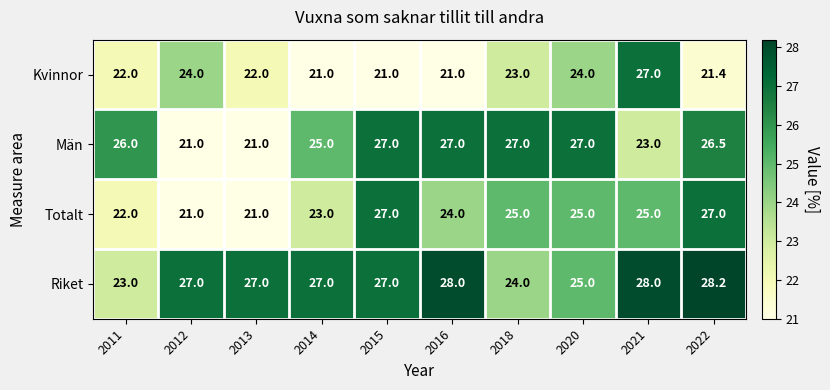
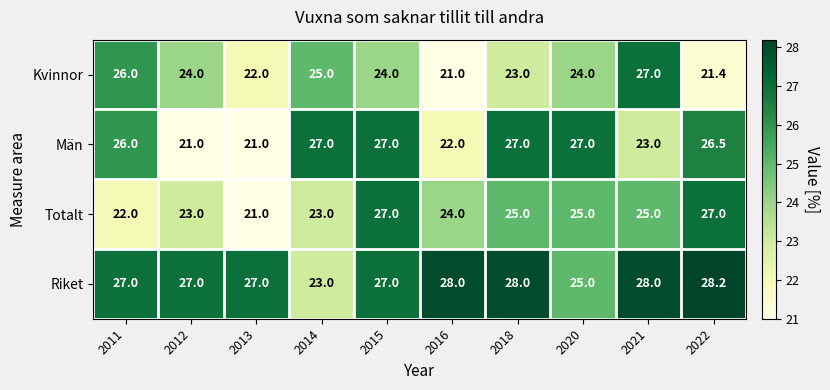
Kvinnor, 2011: 22.0 -> 26.0
Kvinnor, 2014: 21.0 -> 25.0
Kvinnor, 2015: 21.0 -> 24.0
Män, 2014: 25.0 -> 27.0
Män, 2016: 27.0 -> 22.0
Totalt, 2012: 21.0 -> 23.0
Riket, 2011: 23.0 -> 27.0
Riket, 2014: 27.0 -> 23.0
Riket, 2018: 24.0 -> 28.0
